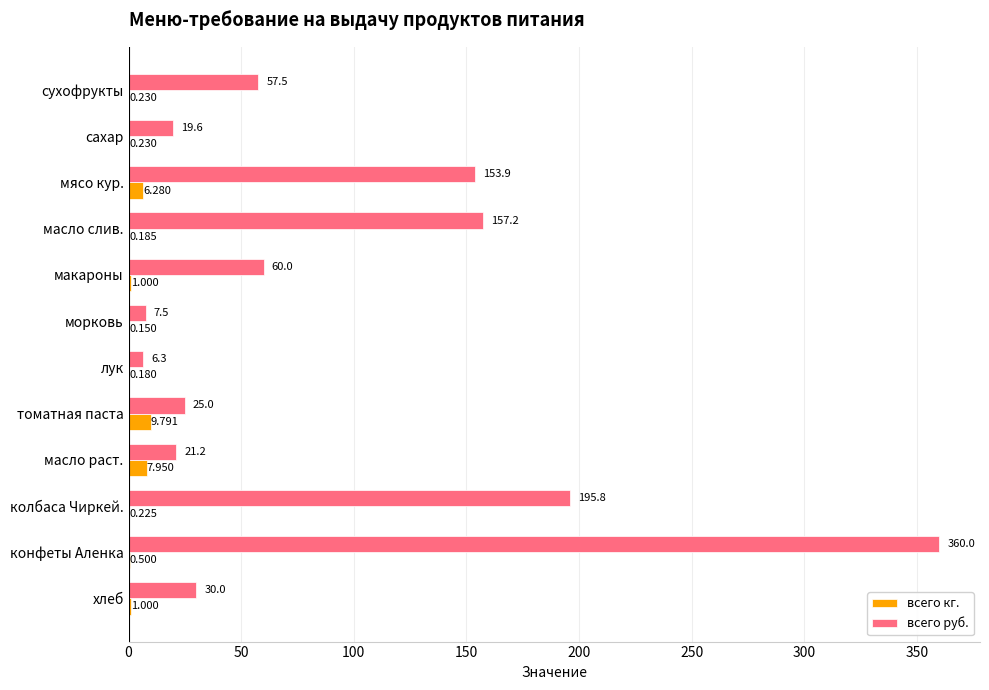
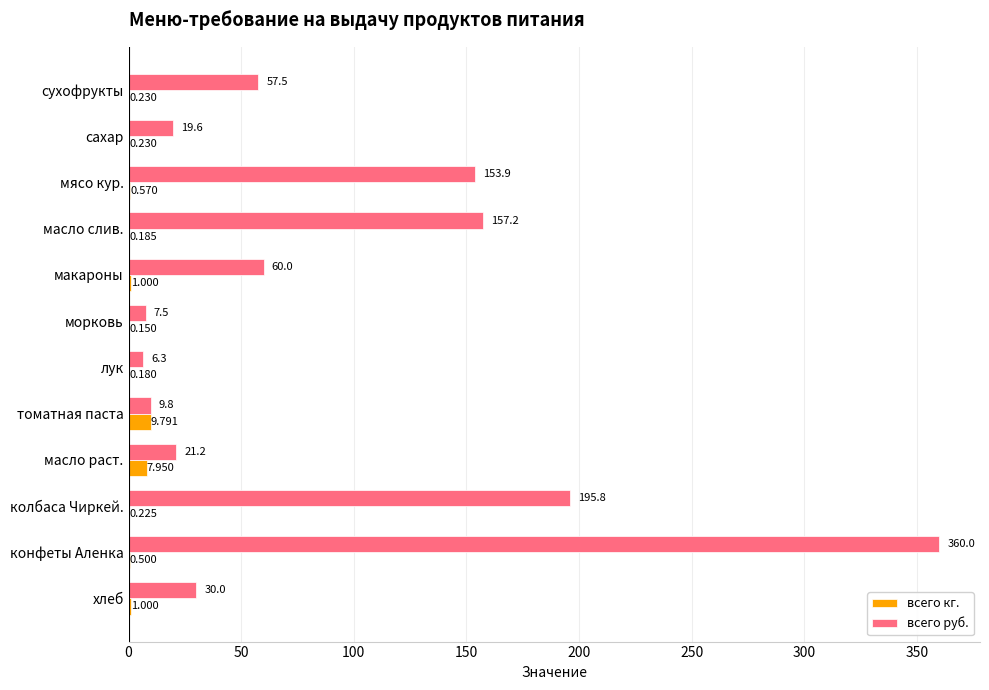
всего кг., мясо кур.: 6.280 -> 0.570
всего руб., томатная паста: 25.0 -> 9.8
